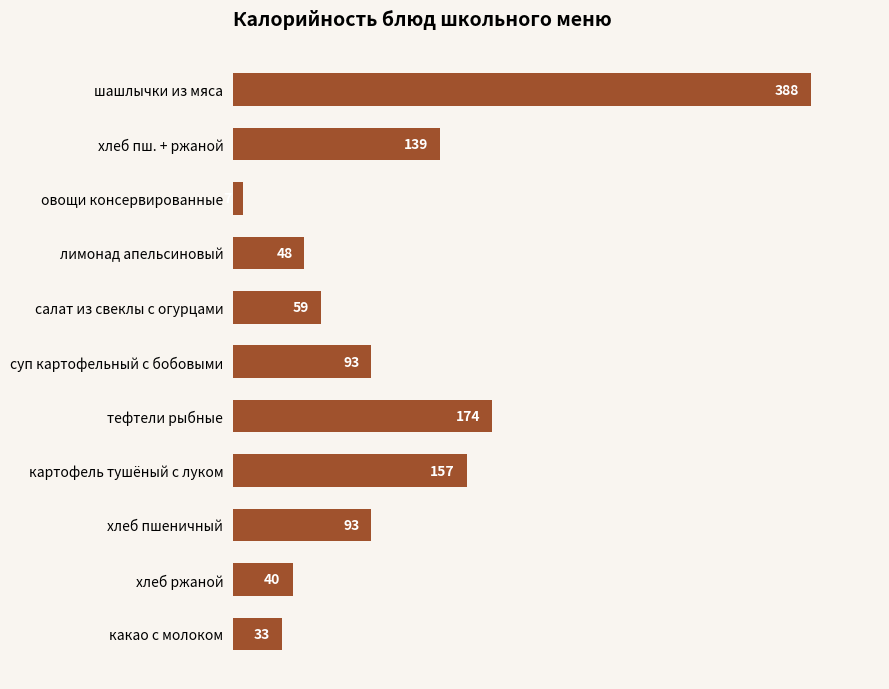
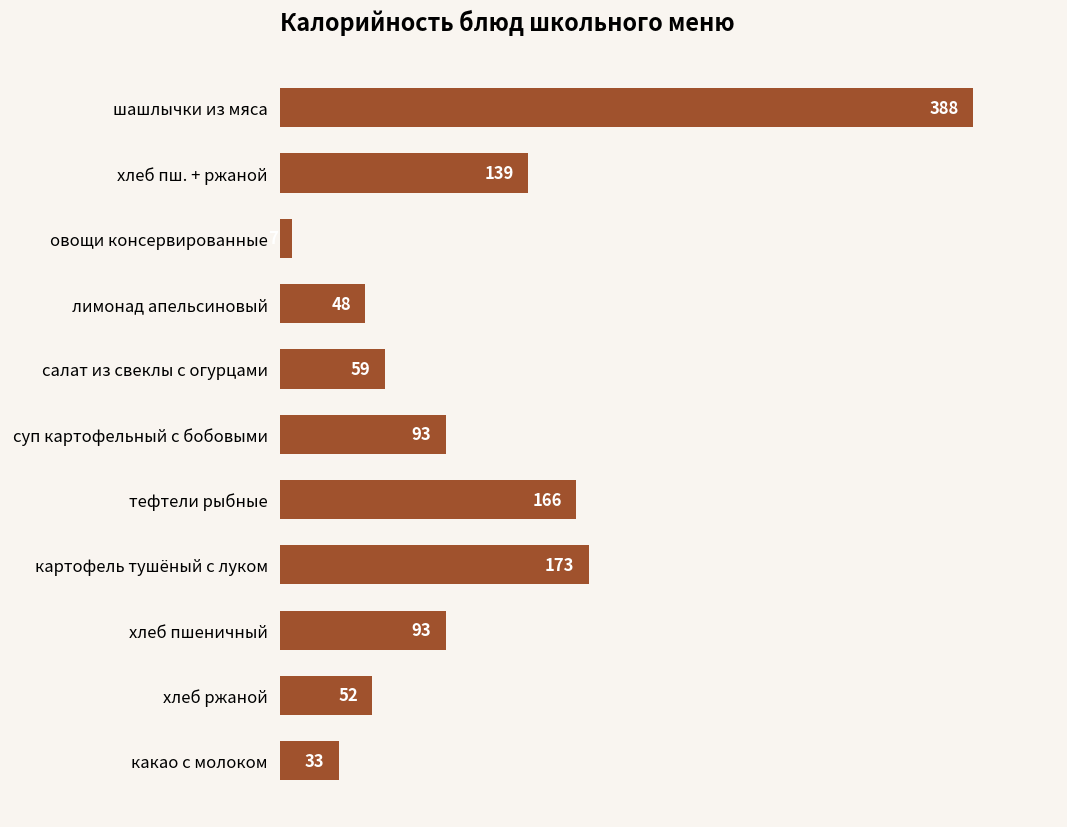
тефтели рыбные: 174 -> 166
картофель тушёный с луком: 157 -> 173
хлеб ржаной: 40 -> 52
